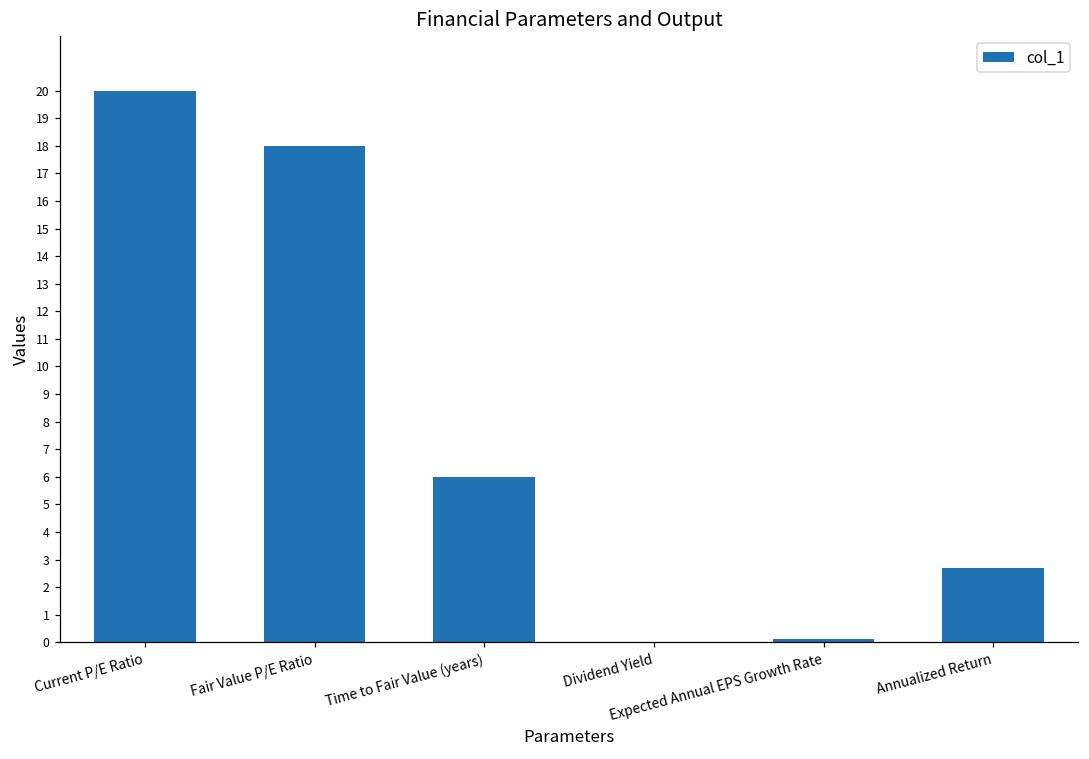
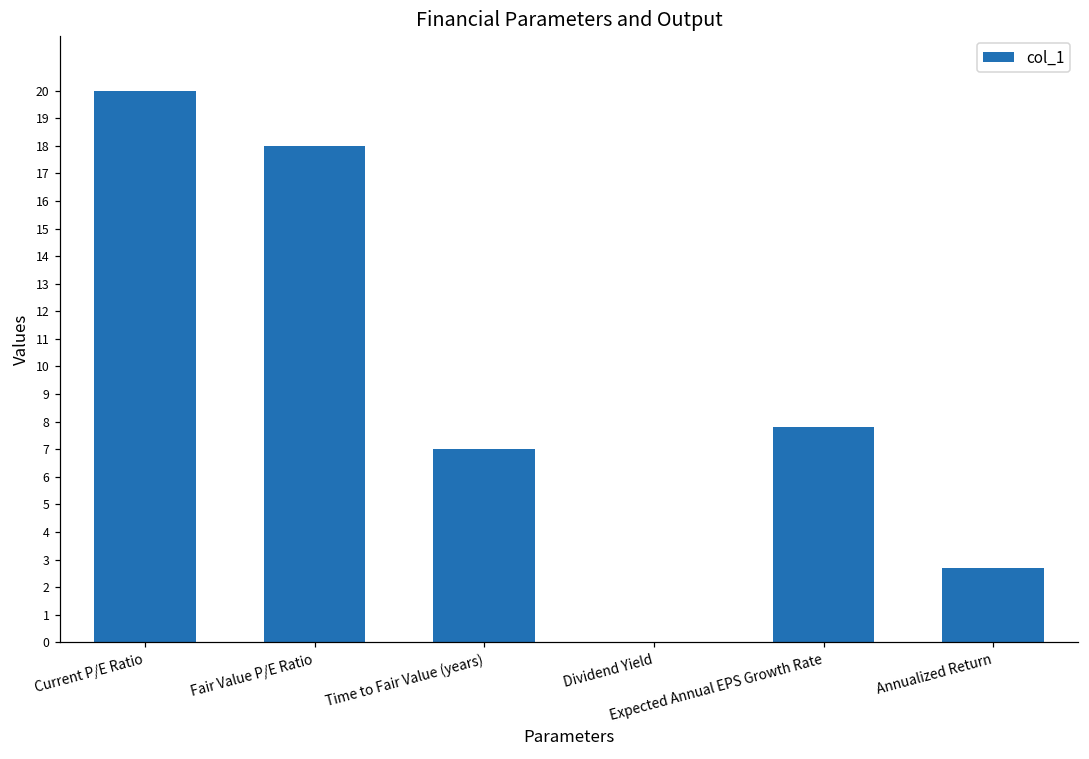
Time to Fair Value (years): 6 -> 7
Expected Annual EPS Growth Rate: 0.1 -> 7.8
